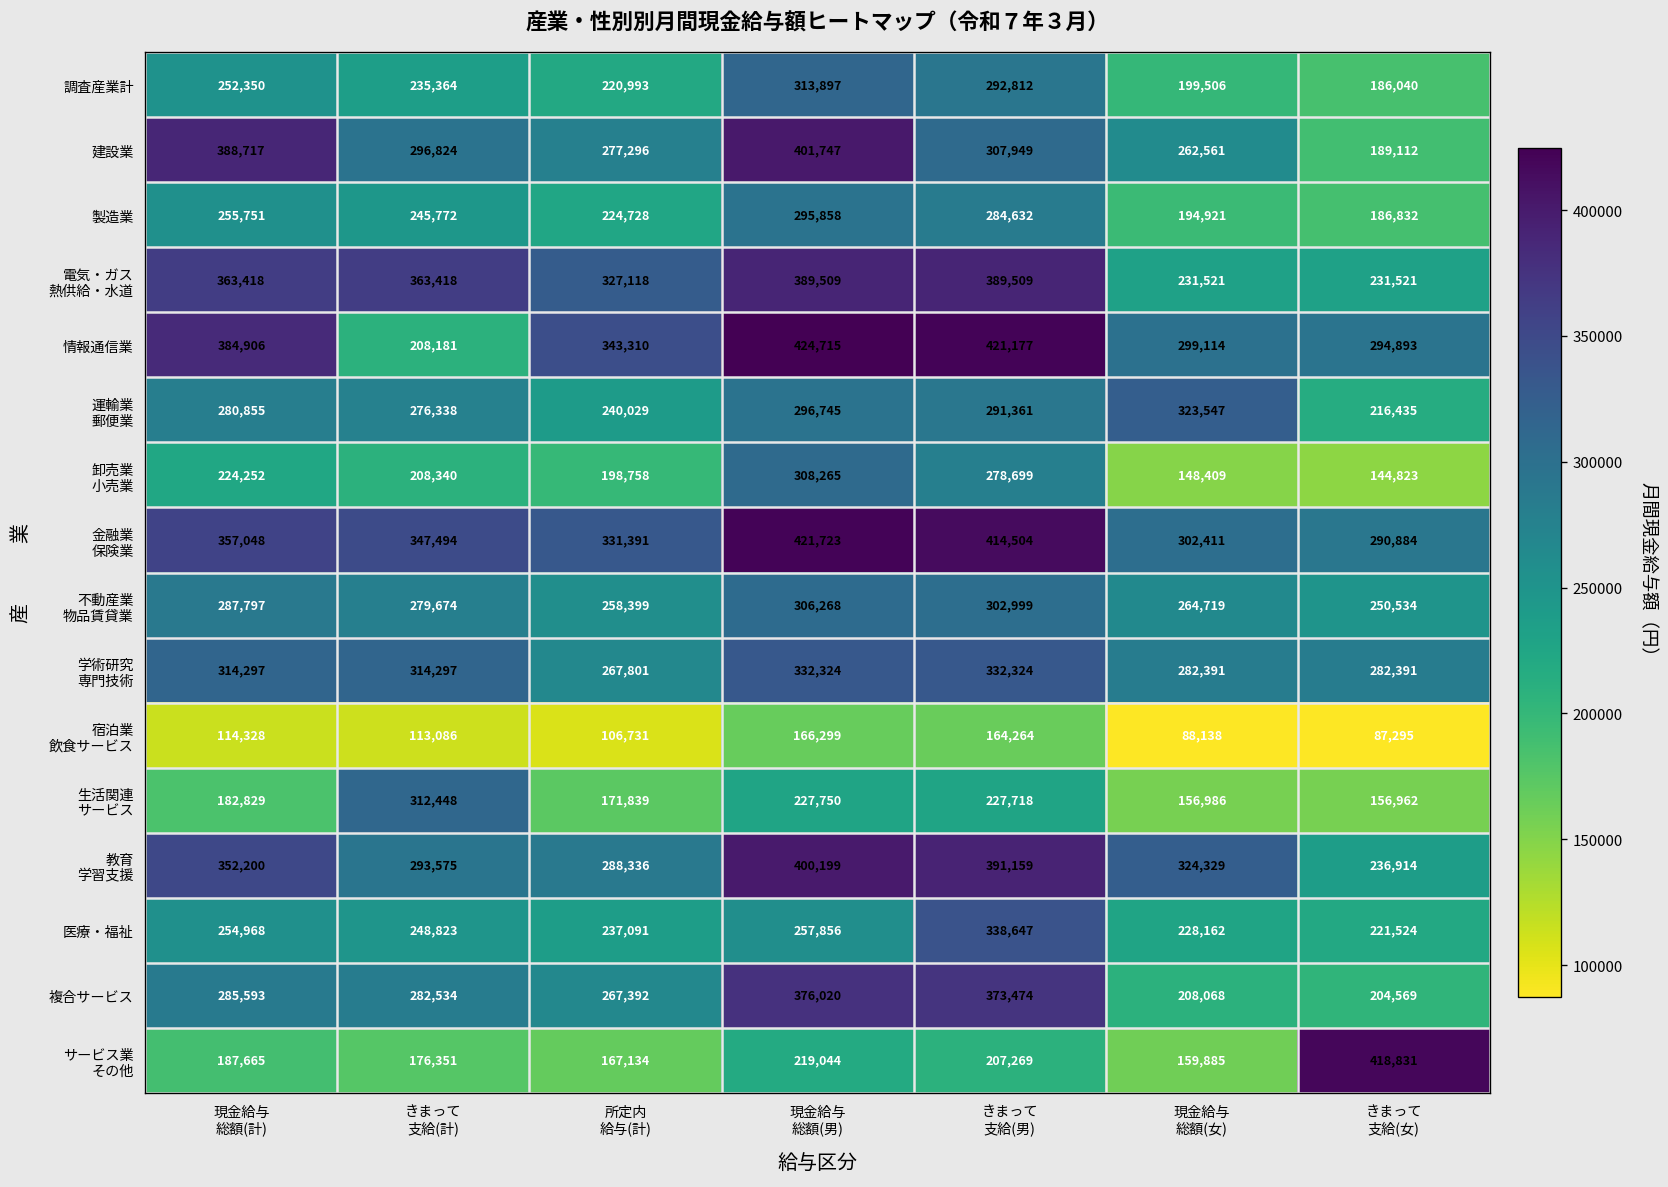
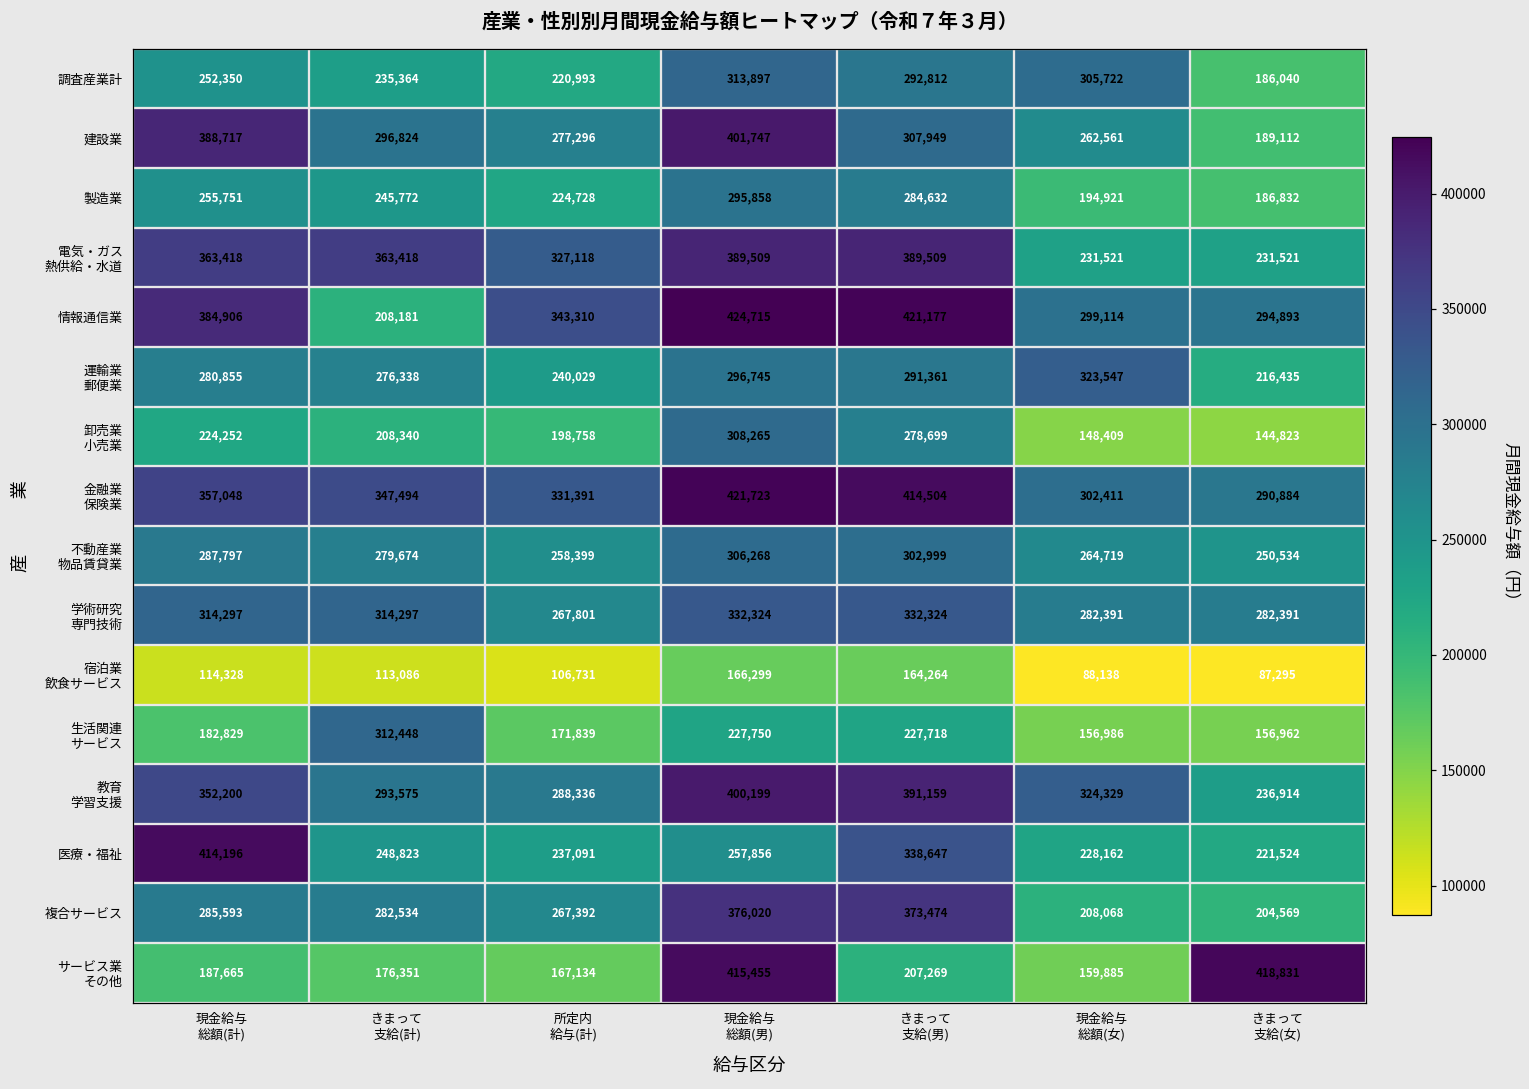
調査産業計, 現金給与 総額(女): 199,506 -> 305,722
医療・福祉, 現金給与 総額(計): 254,968 -> 414,196
サービス業 その他, 現金給与 総額(男): 219,044 -> 415,455
